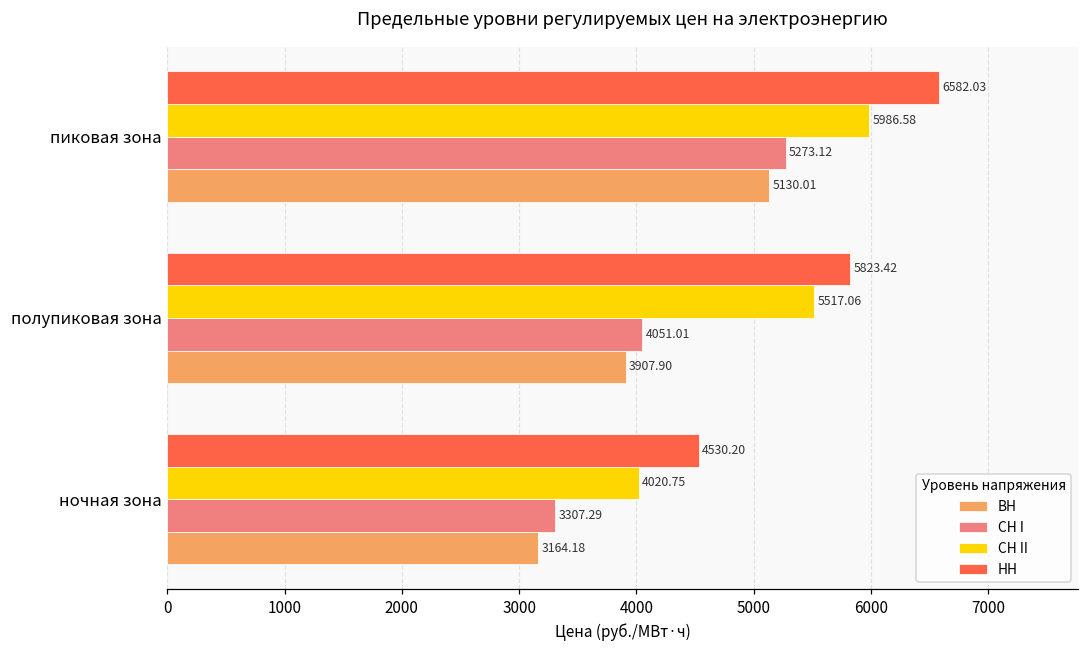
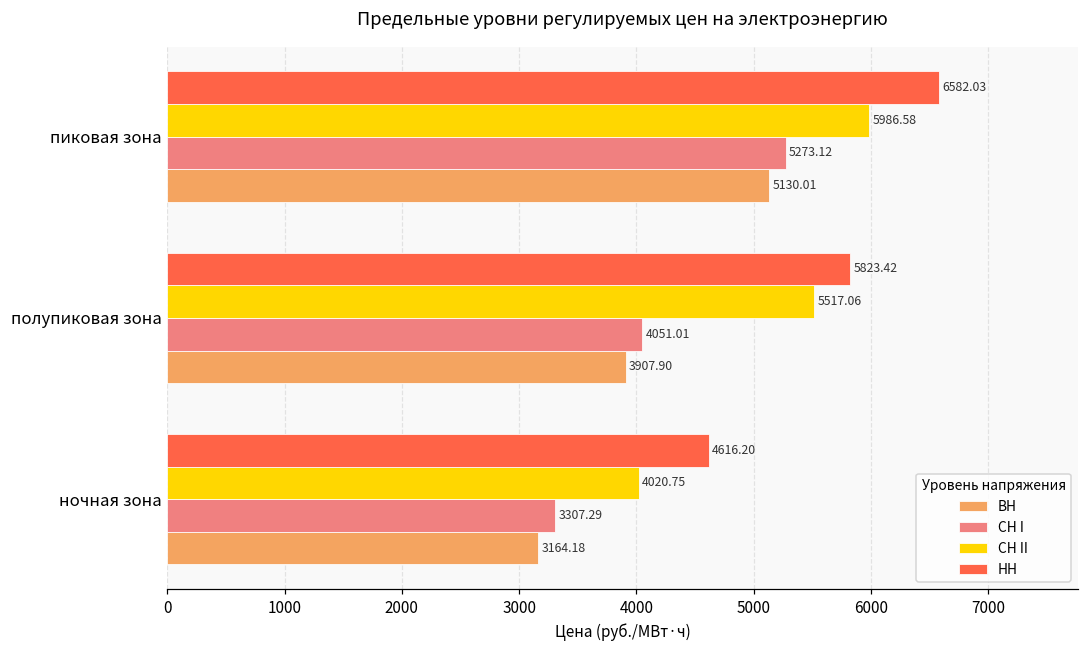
НН, ночная зона: 4530.20 -> 4616.20
